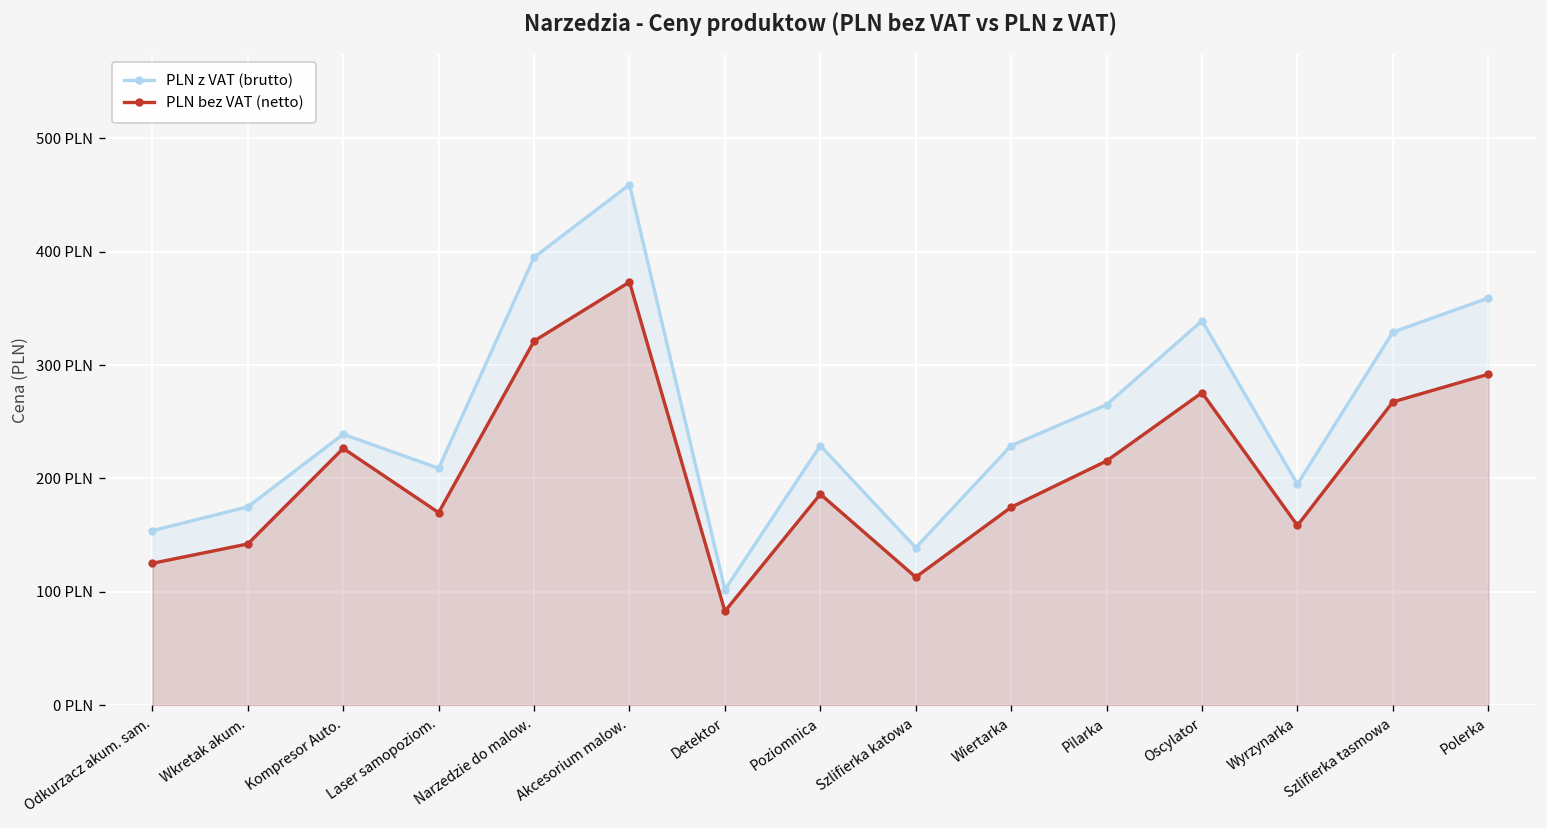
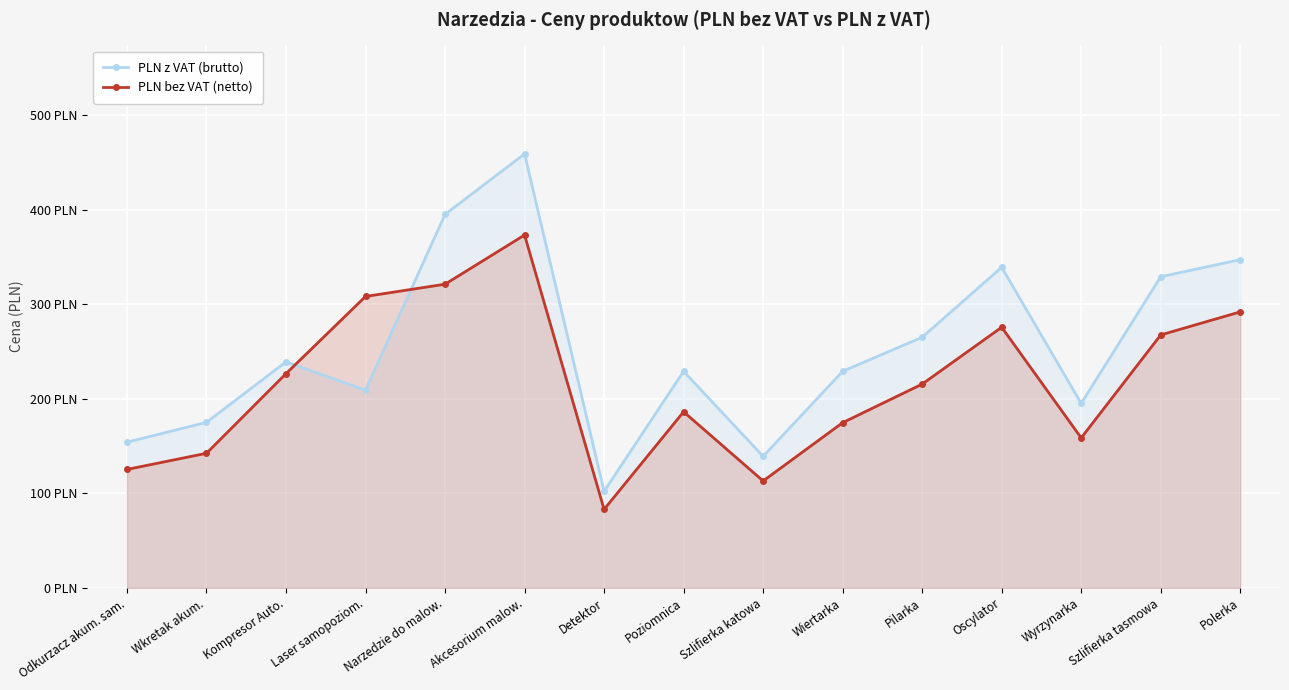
PLN bez VAT (netto), Laser samopoziom.: 170 PLN -> 310 PLN
PLN z VAT (brutto), Polerka: 360 PLN -> 350 PLN
